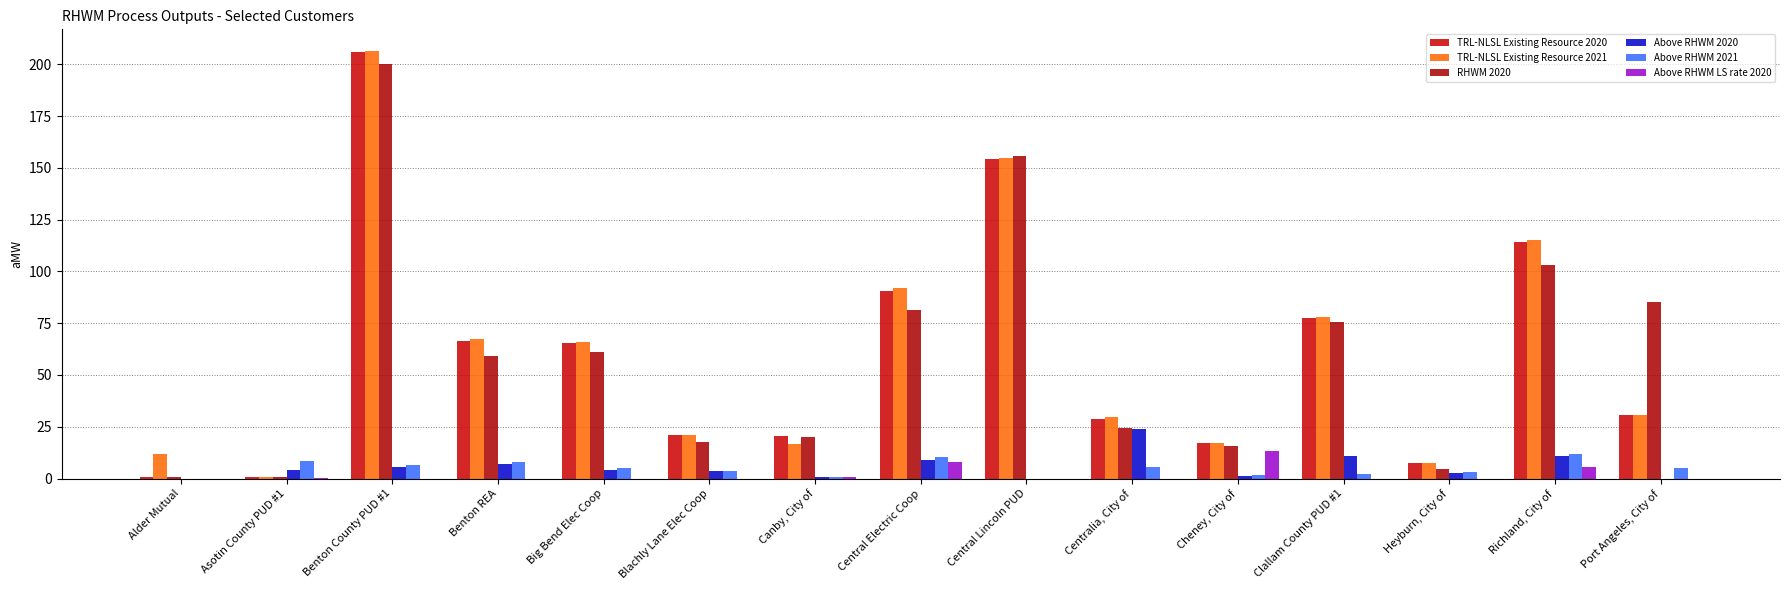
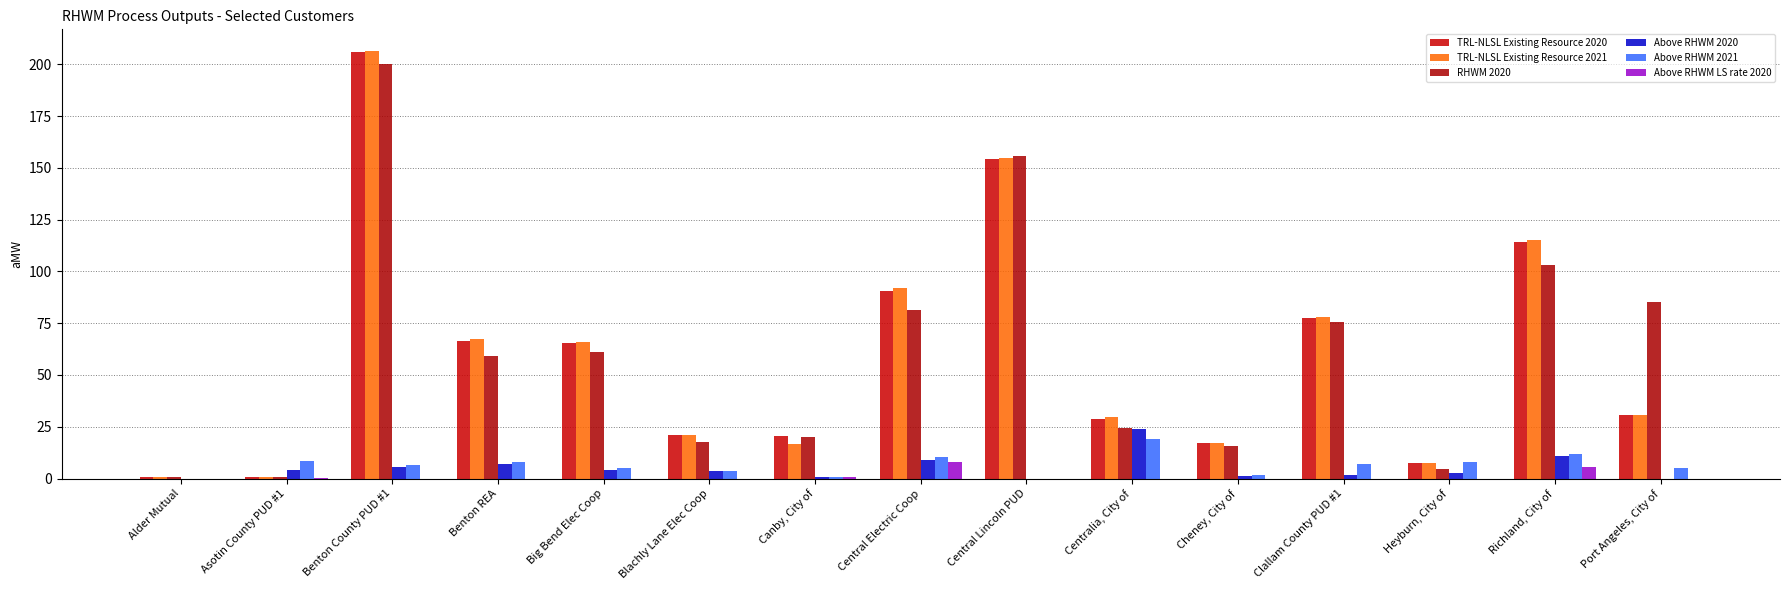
TRL-NLSL Existing Resource 2021, Alder Mutual: 12 -> 1
Above RHWM 2021, Centralia, City of: 5 -> 19
Above RHWM LS rate 2020, Cheney, City of: 13 -> 0
Above RHWM 2020, Clallam County PUD #1: 11 -> 2
Above RHWM 2021, Clallam County PUD #1: 2 -> 7
Above RHWM 2021, Heyburn, City of: 3 -> 8
